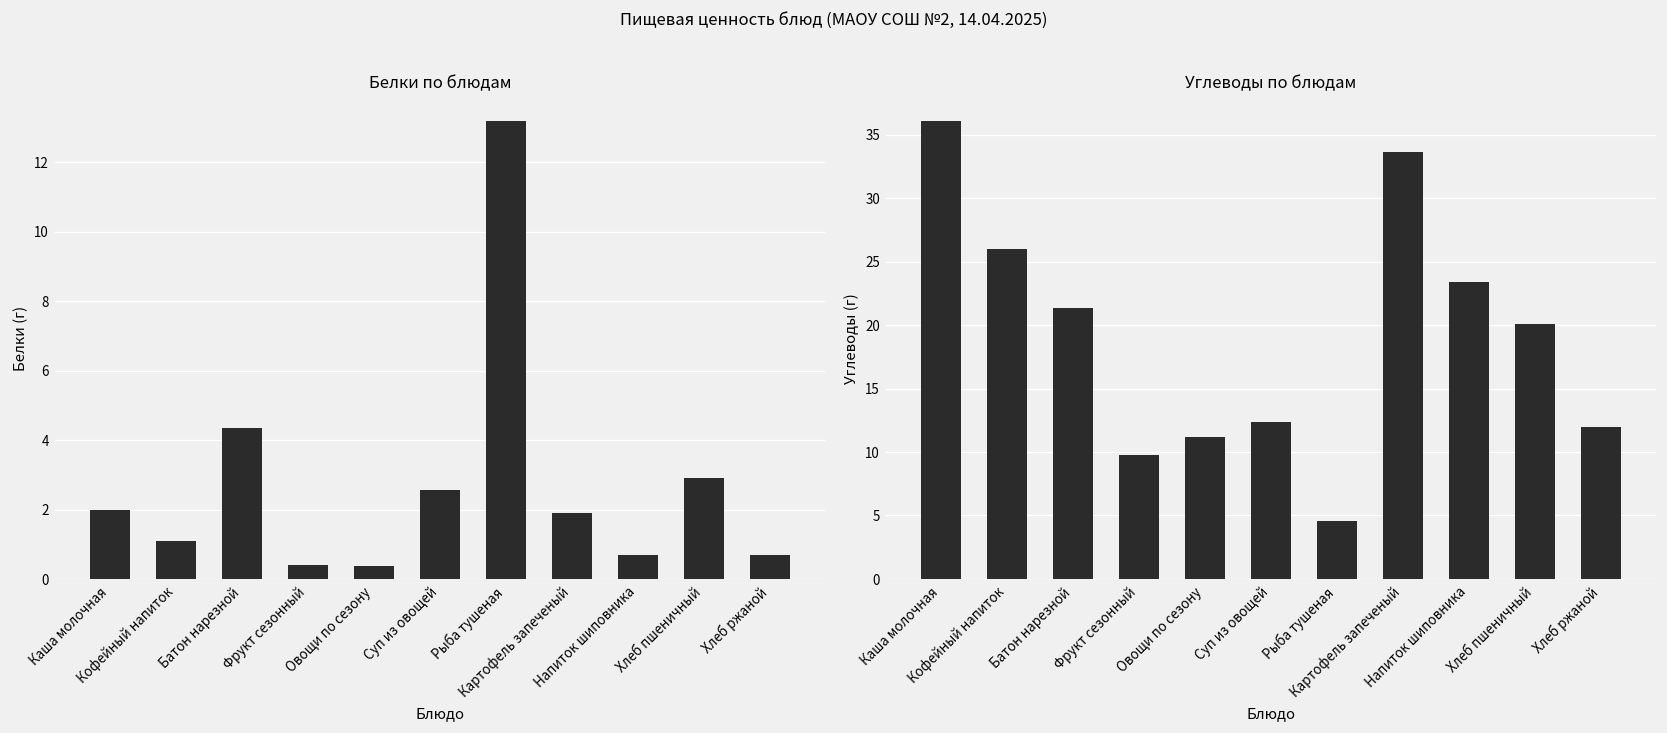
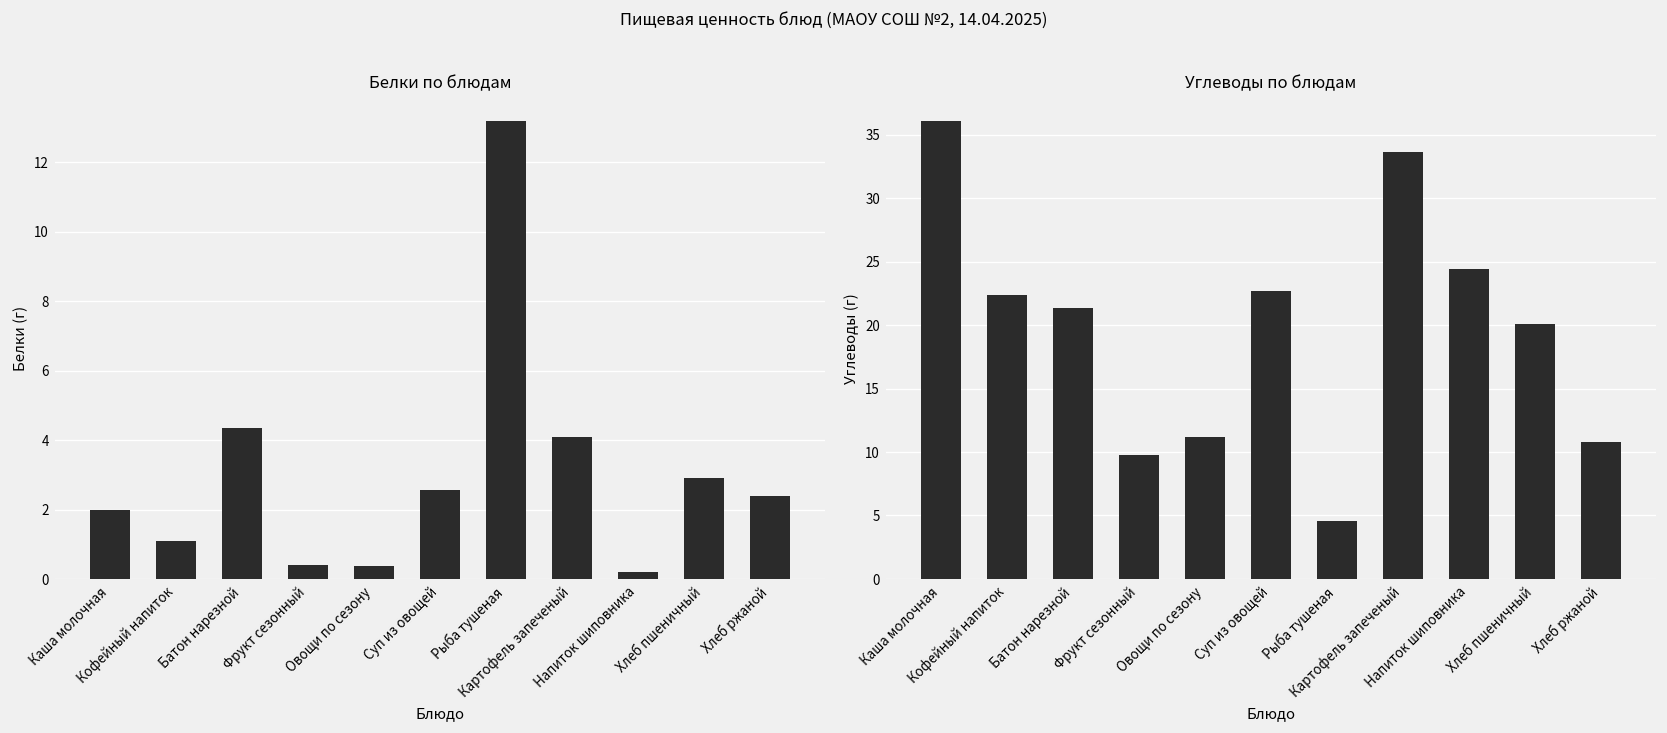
Белки по блюдам, Картофель запеченый: 1.9 -> 4.1
Белки по блюдам, Напиток шиповника: 0.7 -> 0.2
Белки по блюдам, Хлеб ржаной: 0.7 -> 2.4
Углеводы по блюдам, Кофейный напиток: 26.0 -> 22.4
Углеводы по блюдам, Суп из овощей: 12.4 -> 22.7
Углеводы по блюдам, Напиток шиповника: 23.4 -> 24.4
Углеводы по блюдам, Хлеб ржаной: 12.0 -> 10.8
